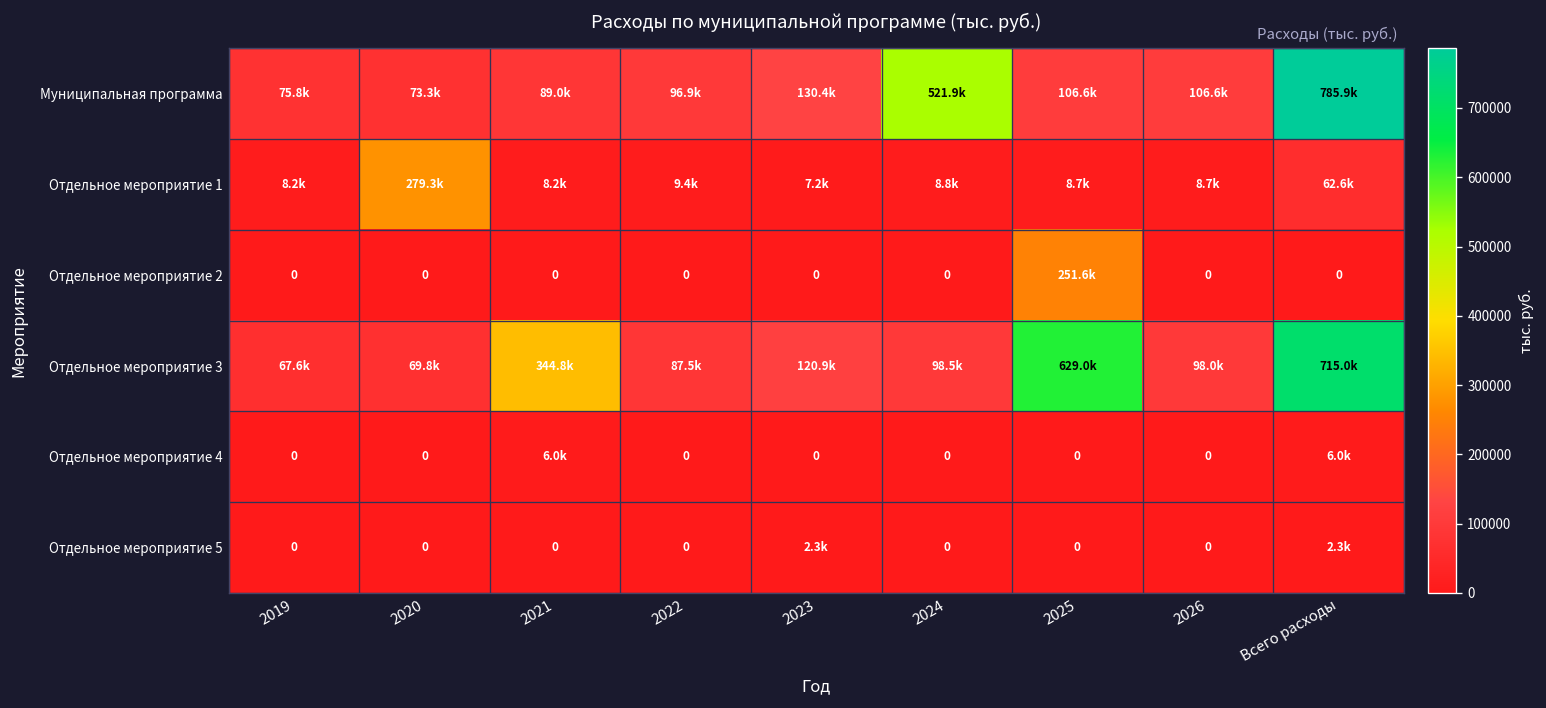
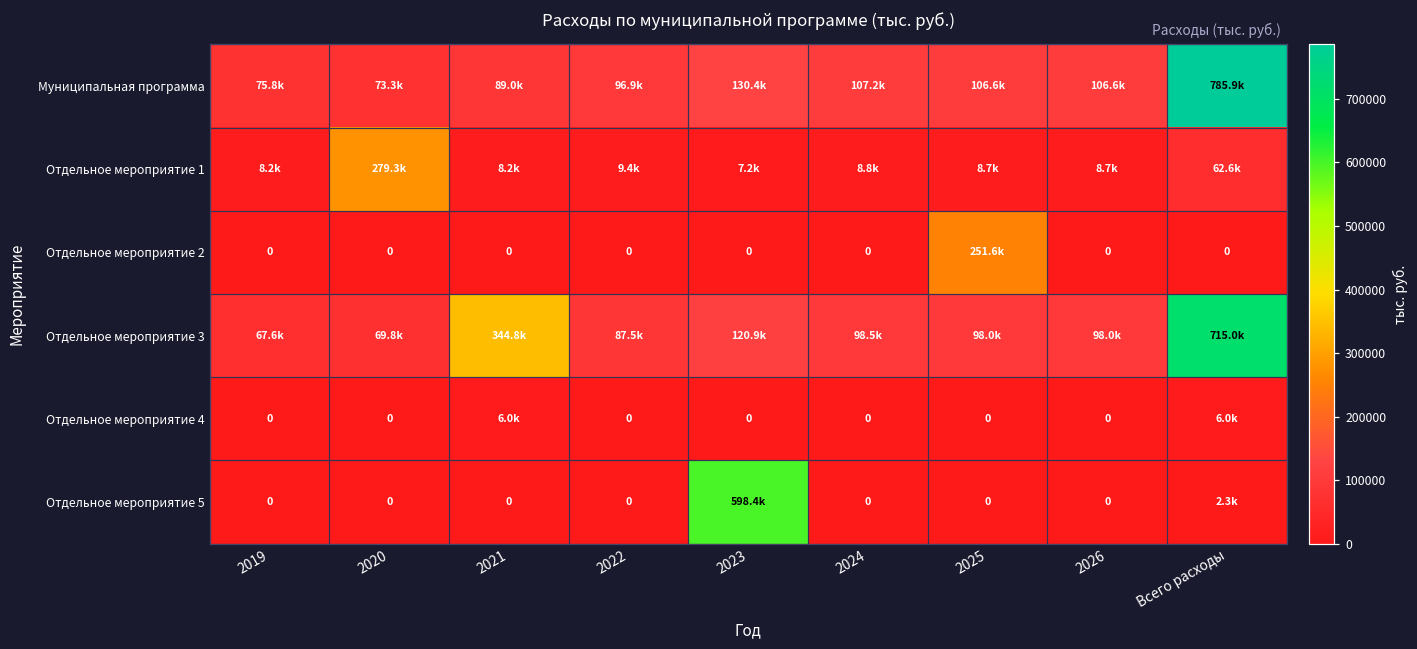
Муниципальная программа, 2024: 521.9k -> 107.2k
Отдельное мероприятие 3, 2025: 629.0k -> 98.0k
Отдельное мероприятие 5, 2023: 2.3k -> 598.4k
